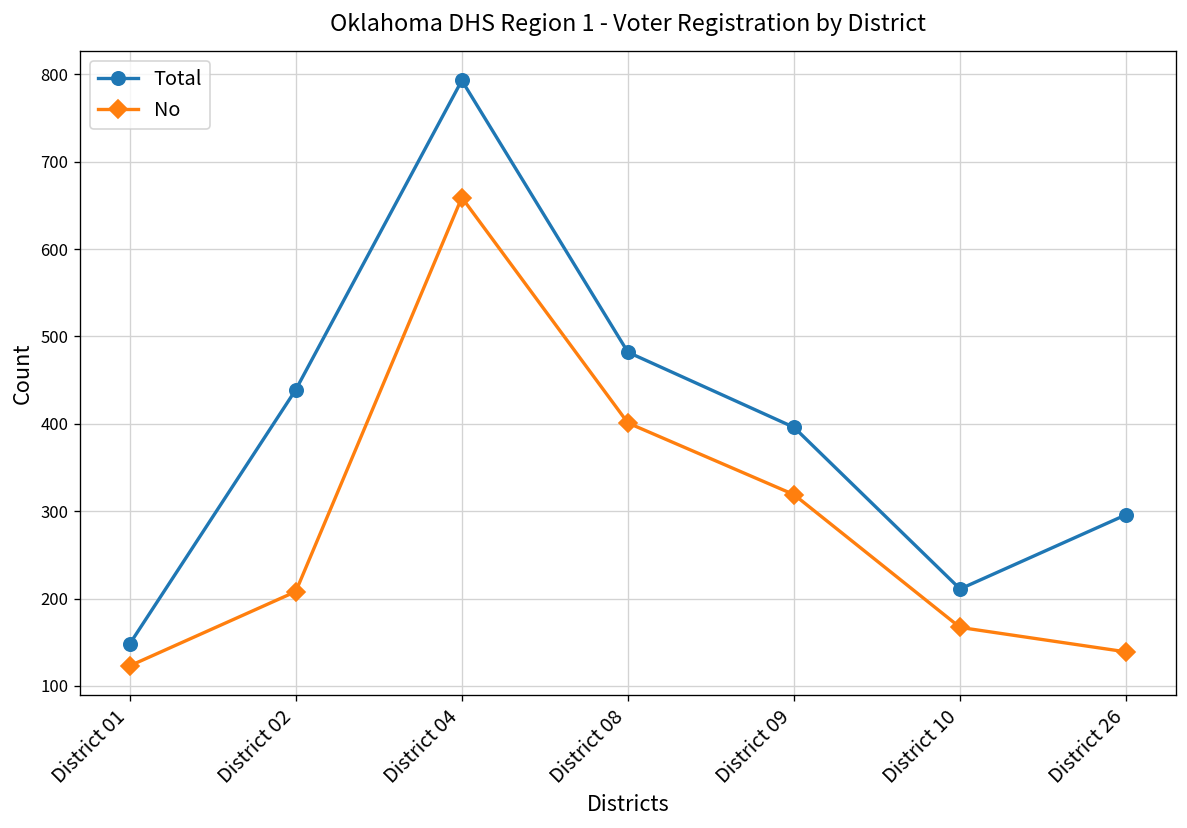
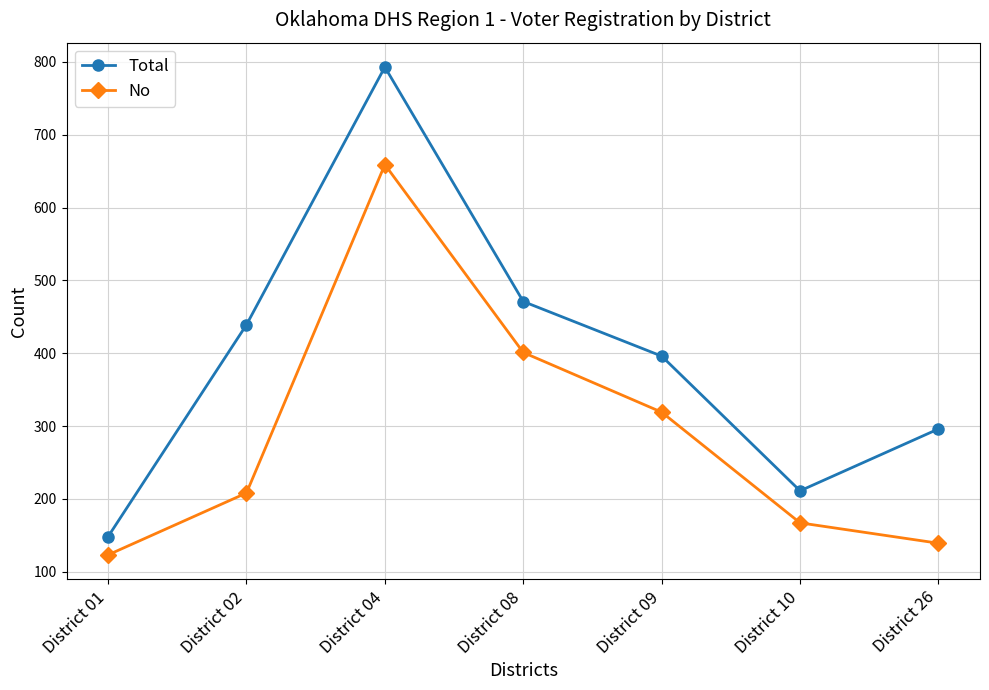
Total, District 08: 480 -> 470
